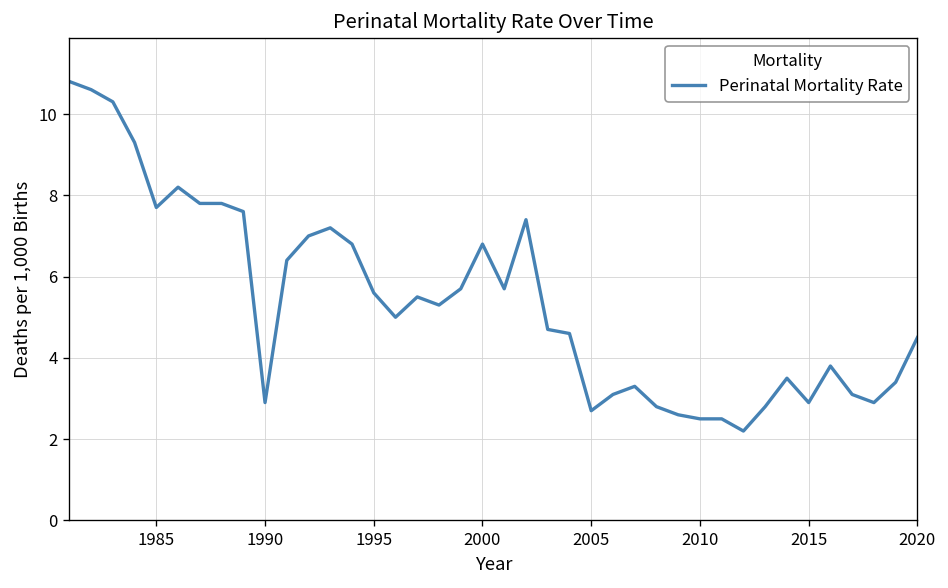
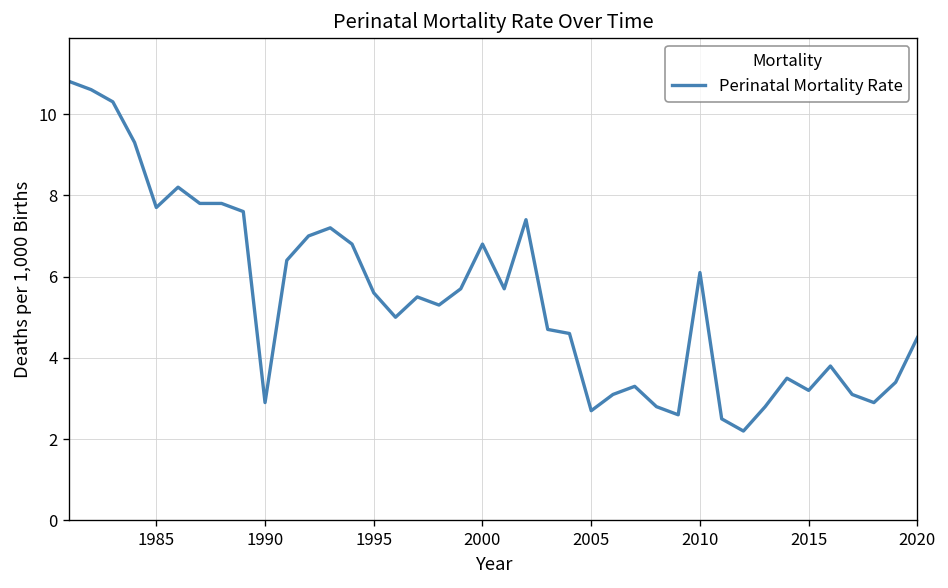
2010: 2.5 -> 6.1
2015: 2.9 -> 3.2
